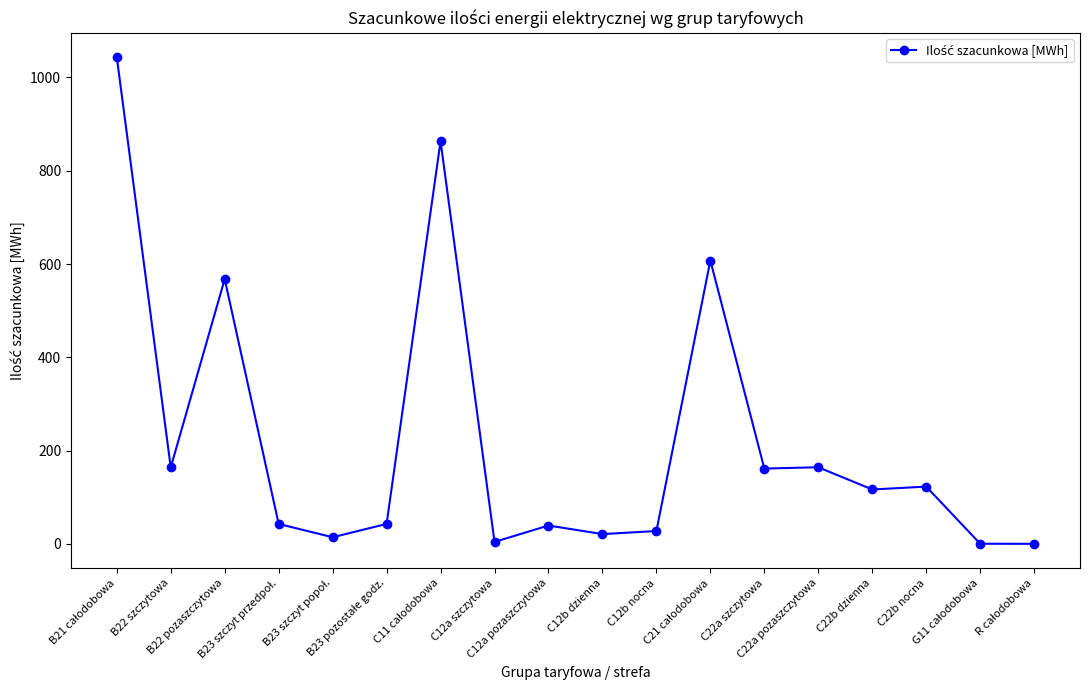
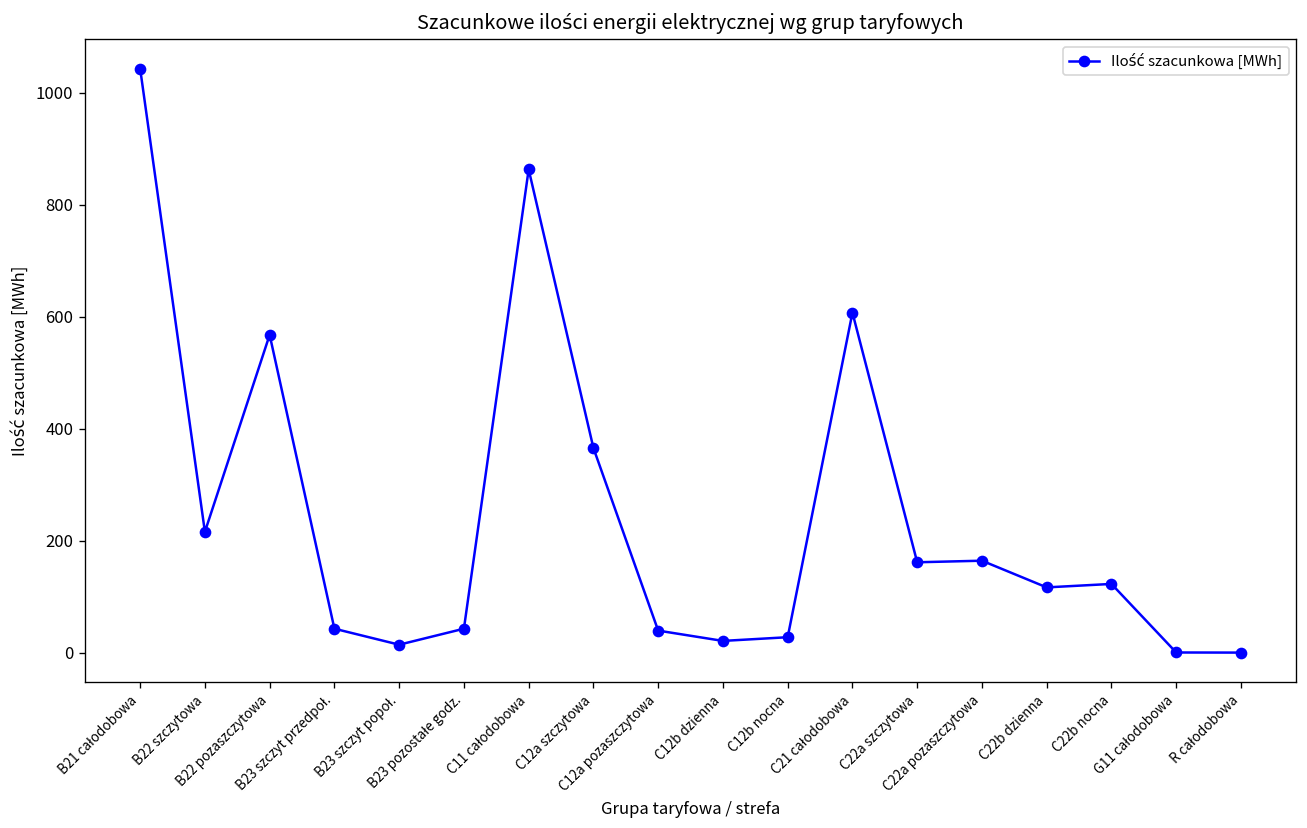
B22 szczytowa: 160 -> 220
C12a szczytowa: 0 -> 370
